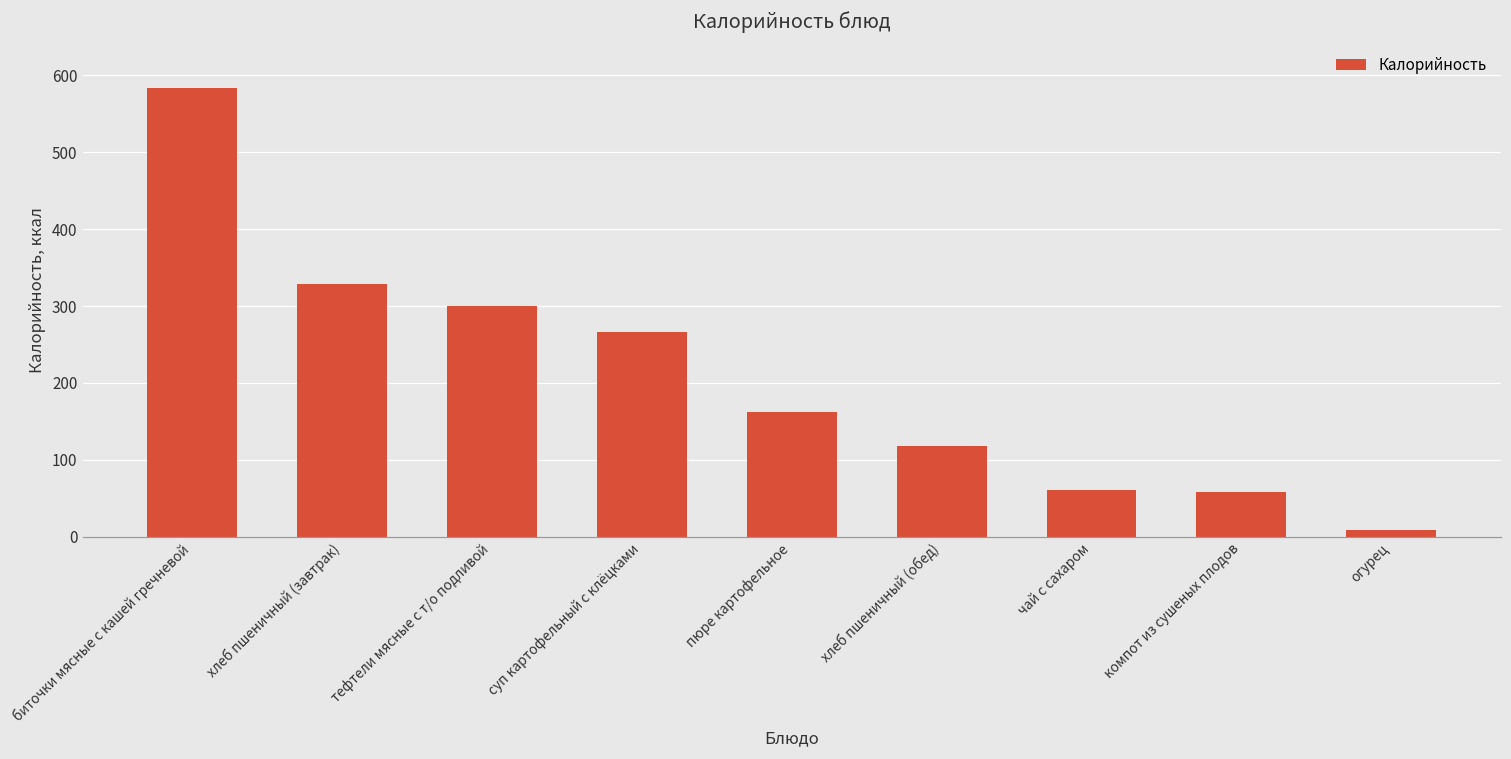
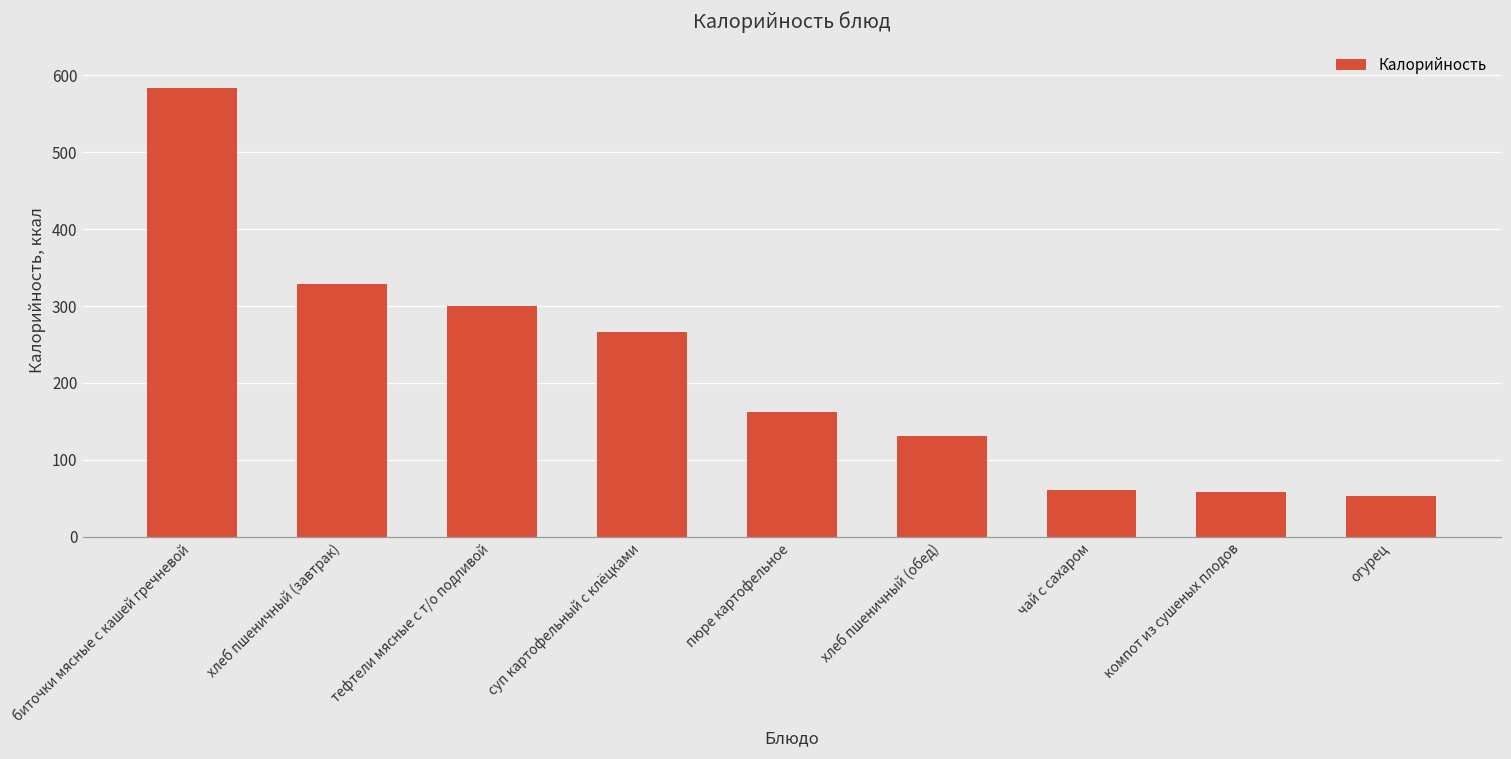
хлеб пшеничный (обед): 120 -> 130
огурец: 10 -> 50
